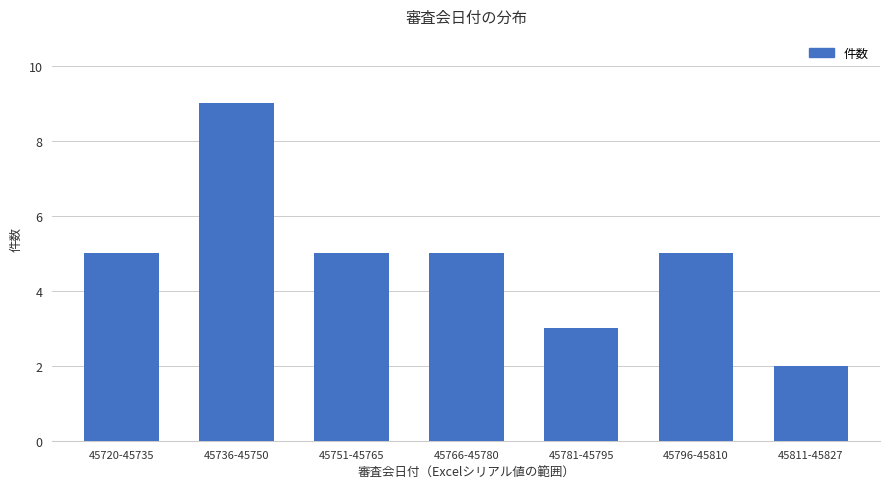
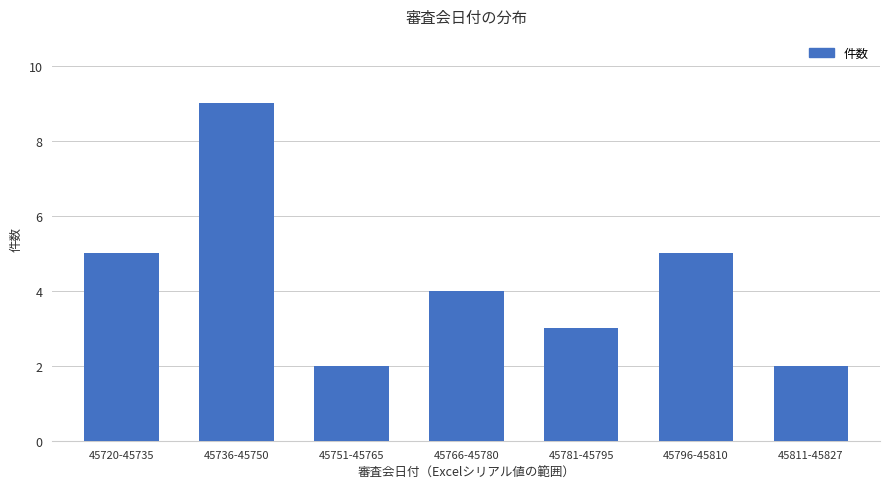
45751-45765: 5 -> 2
45766-45780: 5 -> 4
